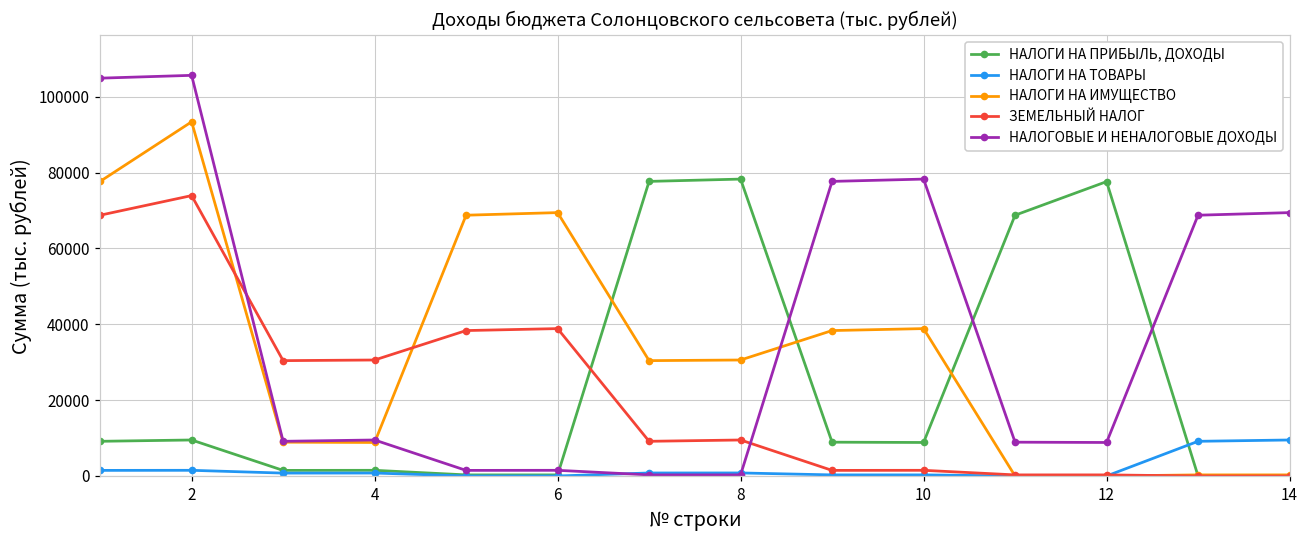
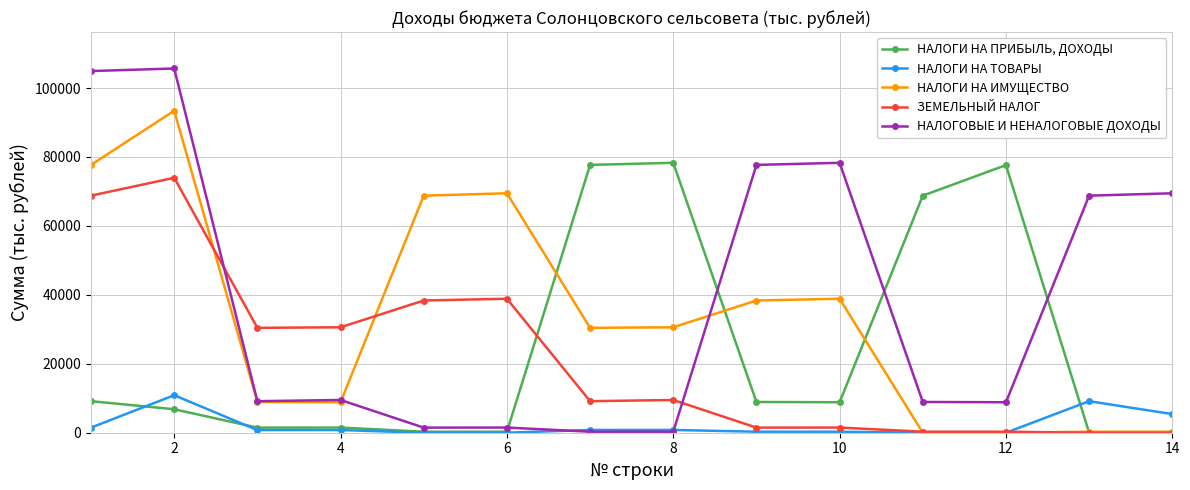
НАЛОГИ НА ПРИБЫЛЬ, ДОХОДЫ, 2: 9000 -> 7000
НАЛОГИ НА ТОВАРЫ, 2: 1000 -> 11000
НАЛОГИ НА ТОВАРЫ, 14: 9000 -> 5000
